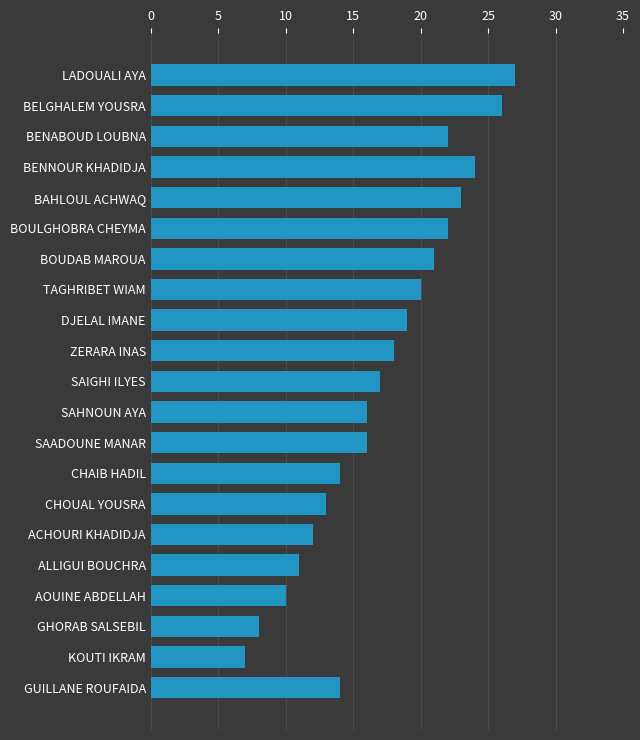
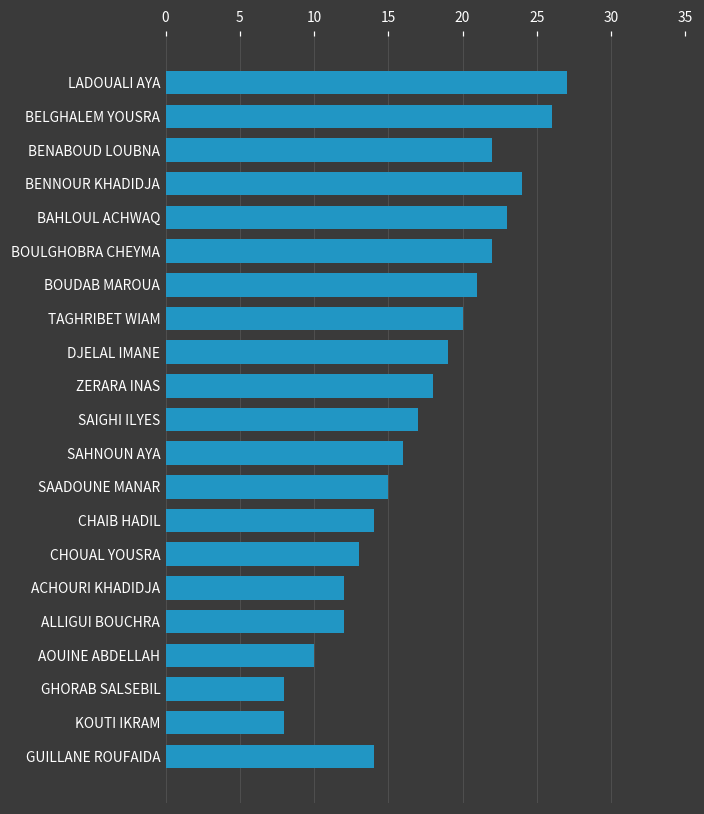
SAADOUNE MANAR: 16 -> 15
ALLIGUI BOUCHRA: 11 -> 12
KOUTI IKRAM: 7 -> 8
